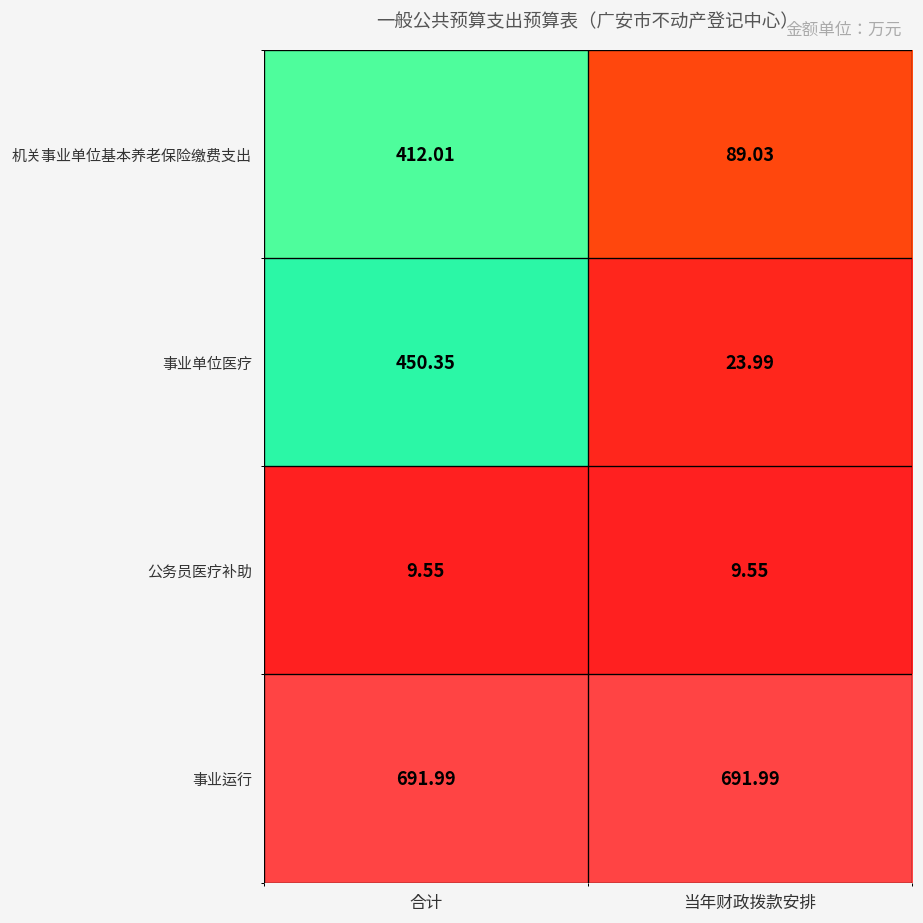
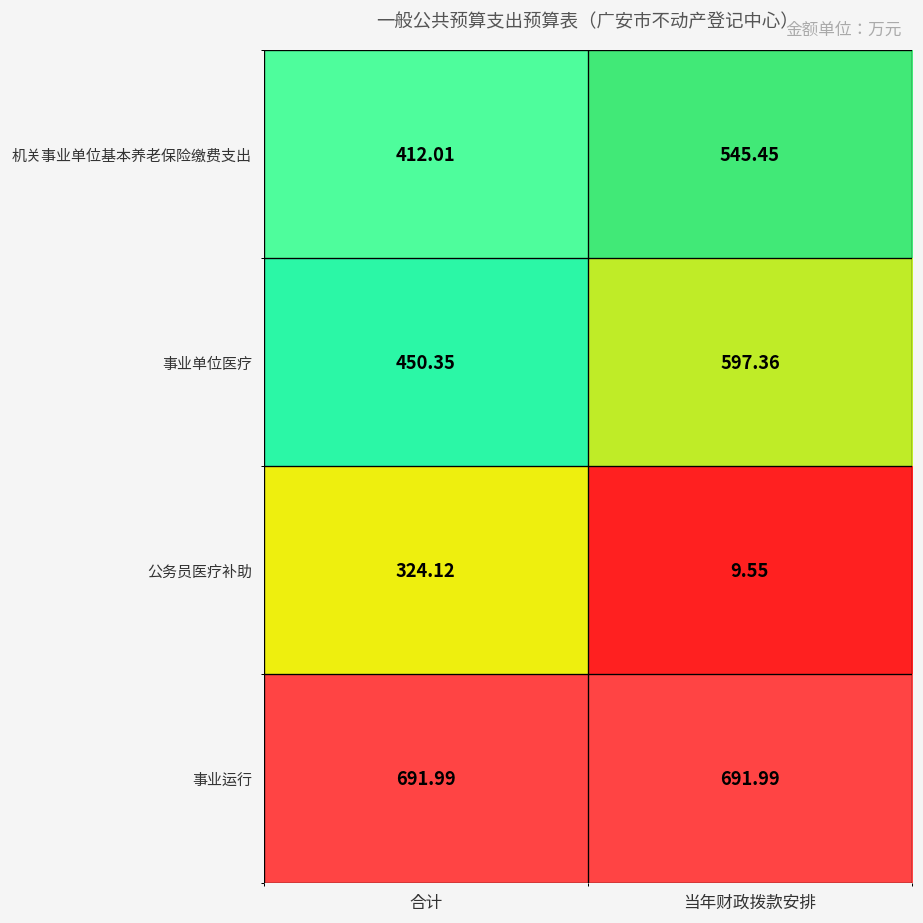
机关事业单位基本养老保险缴费支出, 当年财政拨款安排: 89.03 -> 545.45
事业单位医疗, 当年财政拨款安排: 23.99 -> 597.36
公务员医疗补助, 合计: 9.55 -> 324.12
